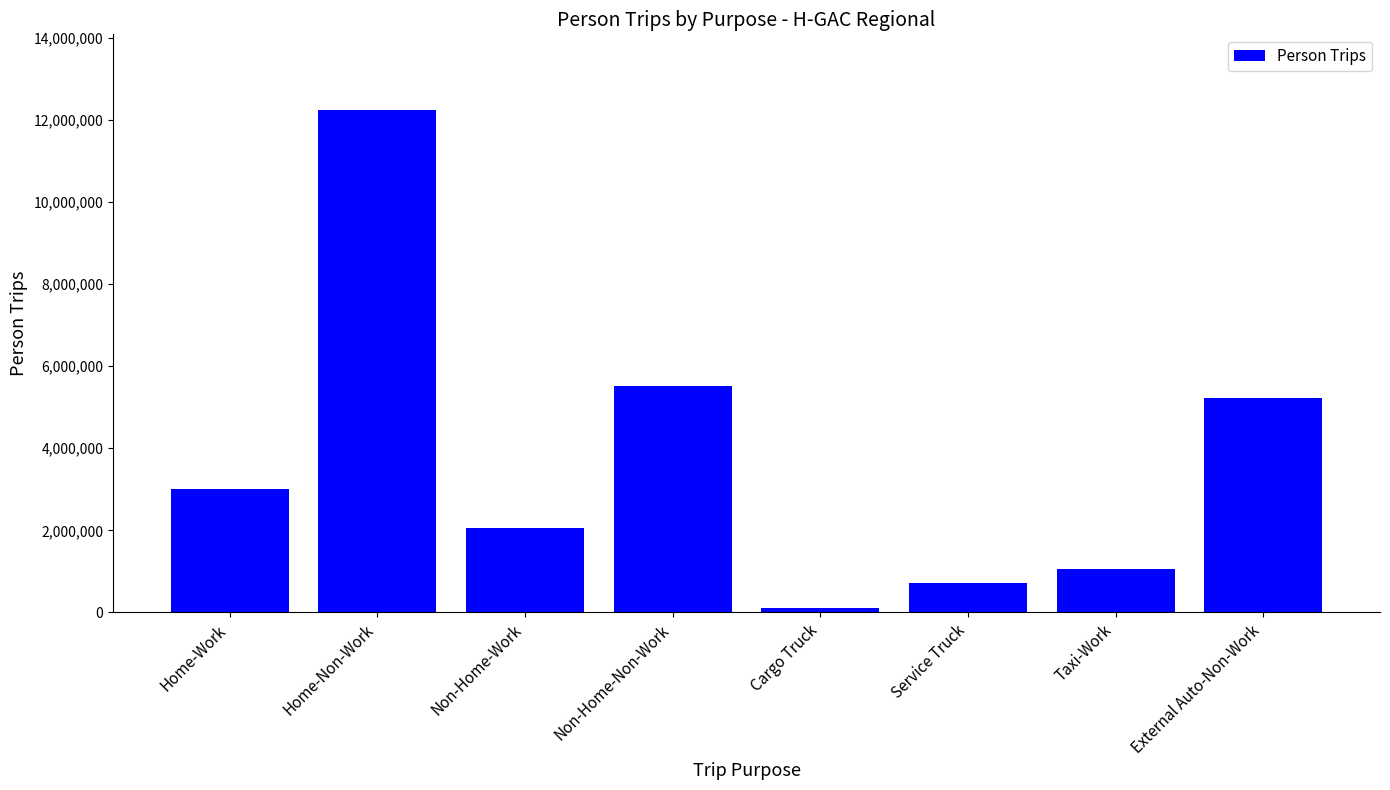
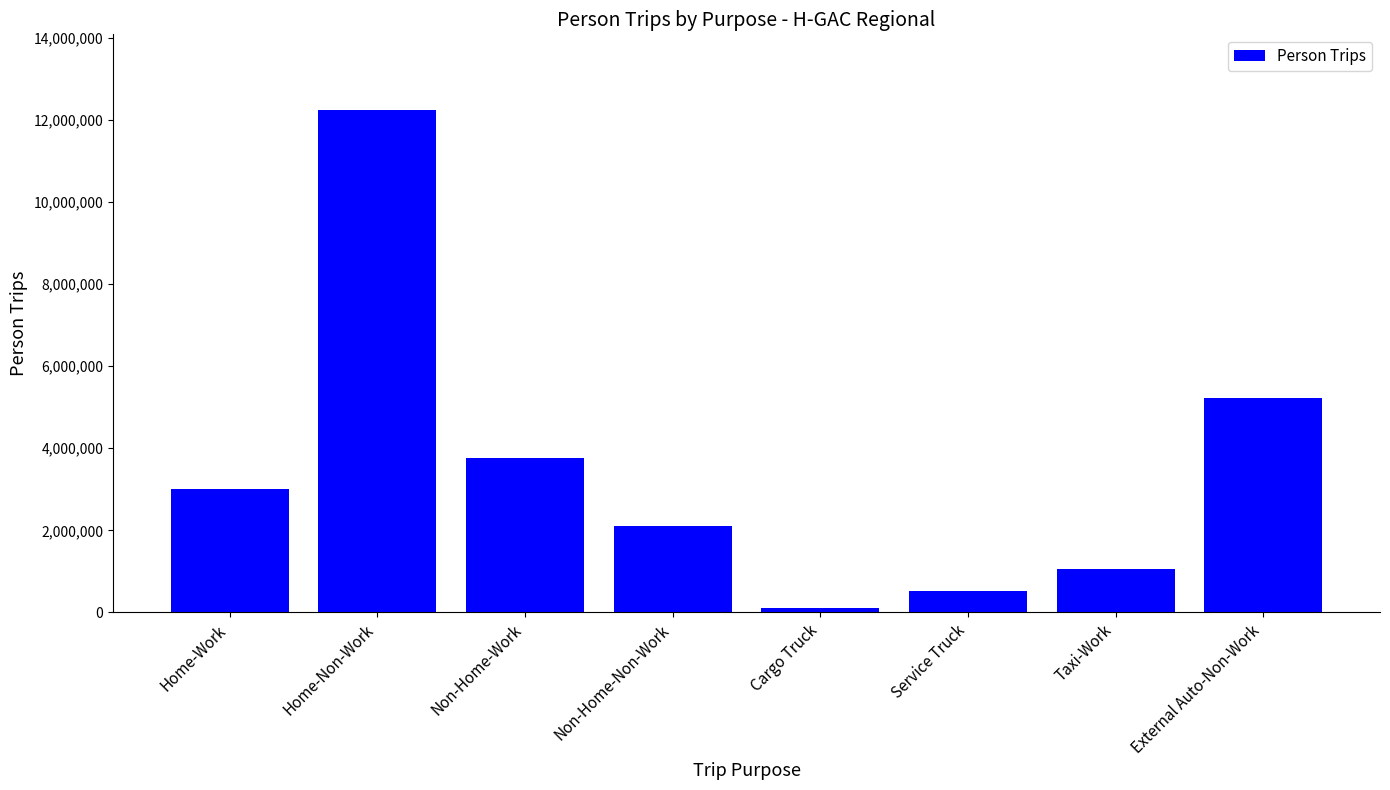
Non-Home-Work: 2,100,000 -> 3,800,000
Non-Home-Non-Work: 5,500,000 -> 2,100,000
Service Truck: 700,000 -> 500,000
